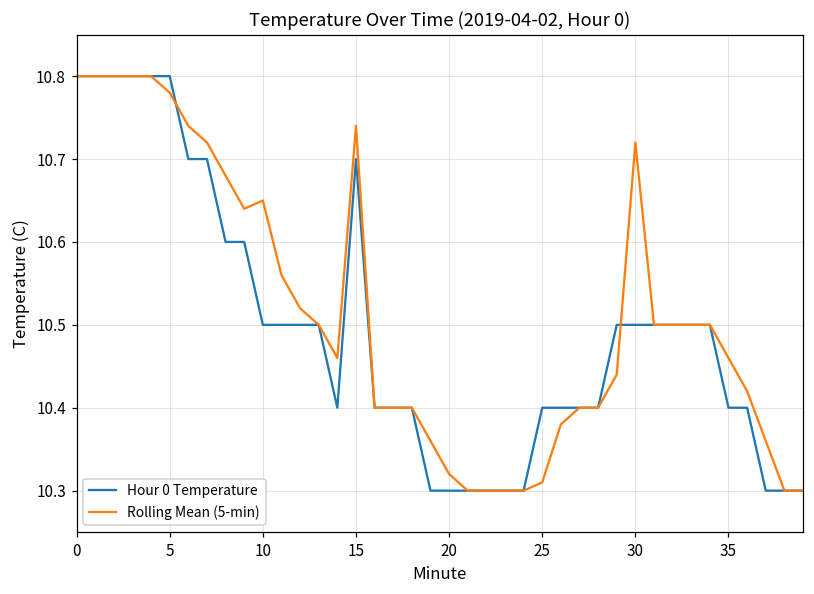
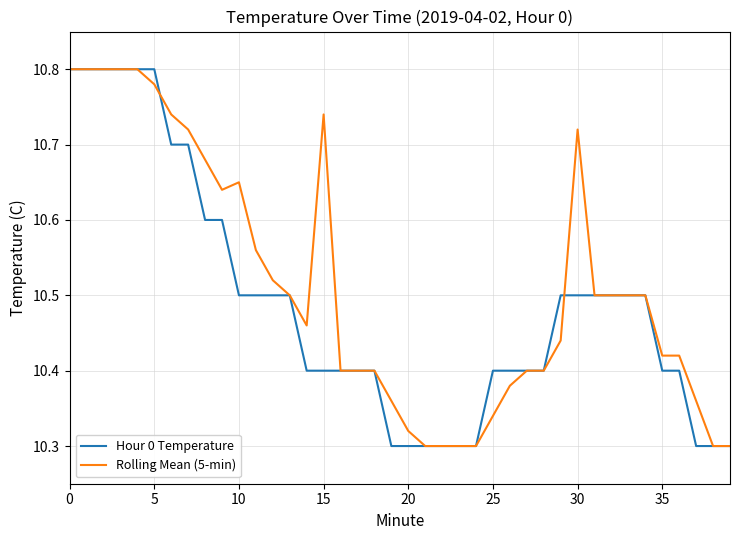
Hour 0 Temperature, 15: 10.7 -> 10.4
Rolling Mean (5-min), 25: 10.31 -> 10.34
Rolling Mean (5-min), 35: 10.46 -> 10.42
